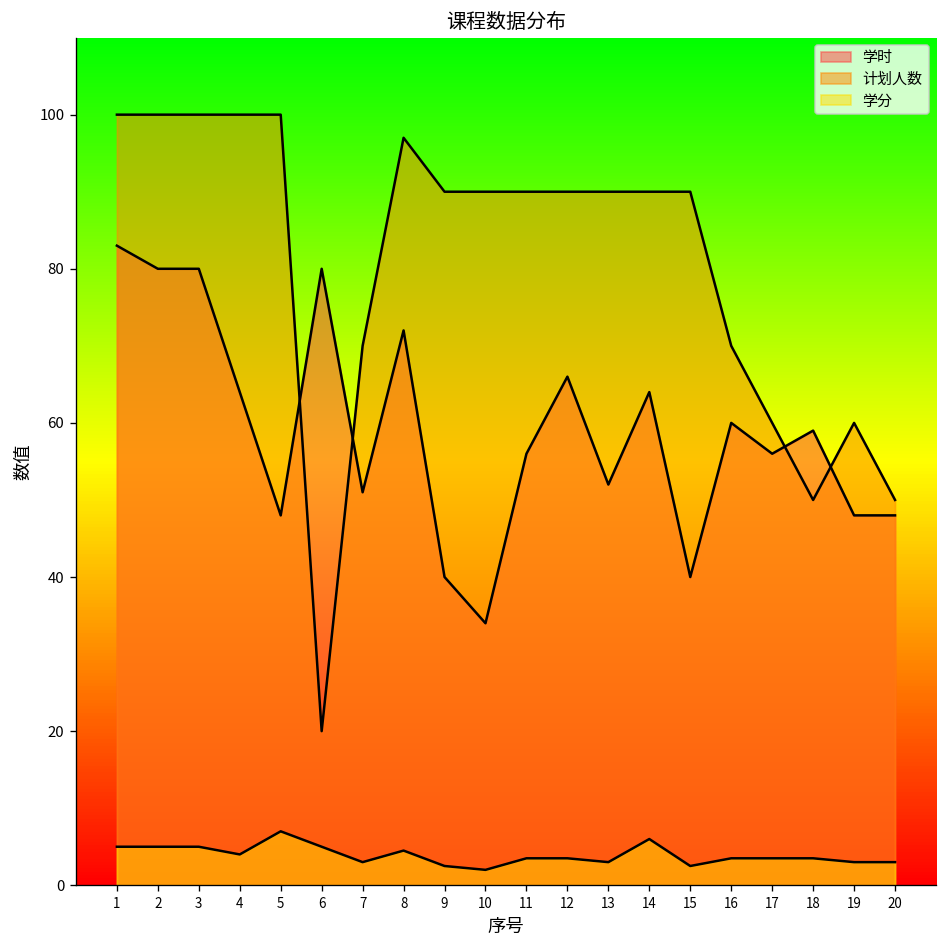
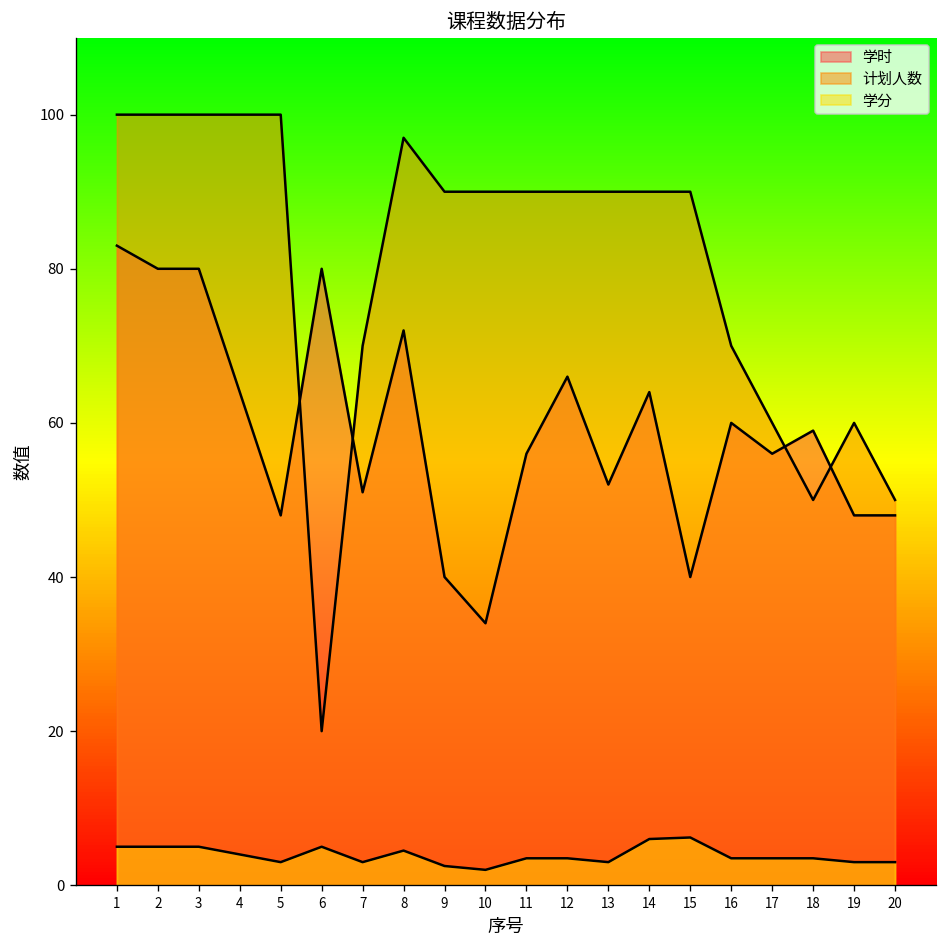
学分, 5: 7 -> 3
学分, 15: 3 -> 6
